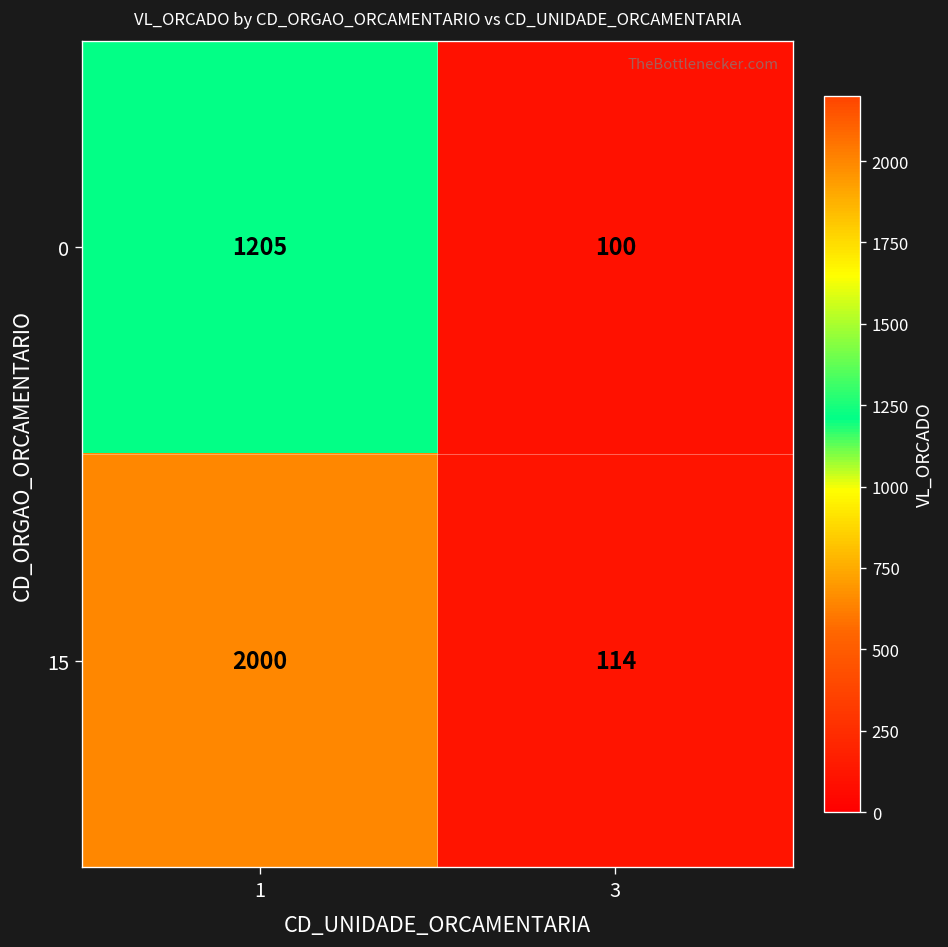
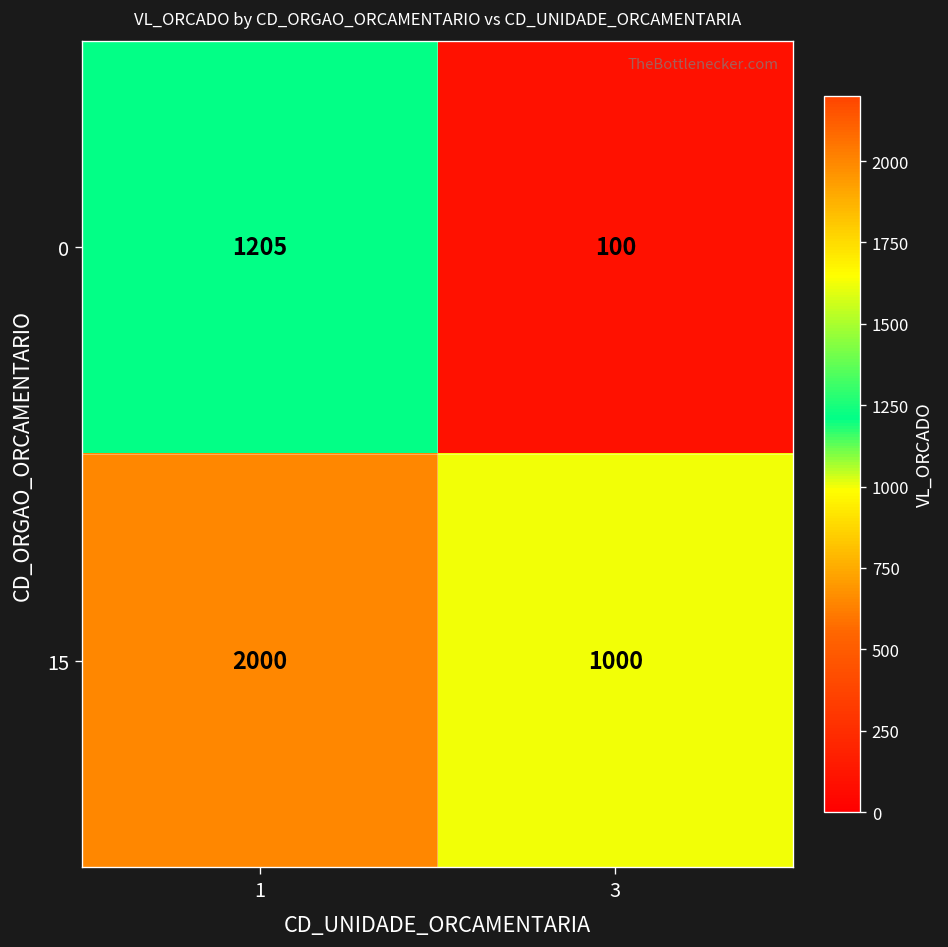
15, 3: 114 -> 1000
